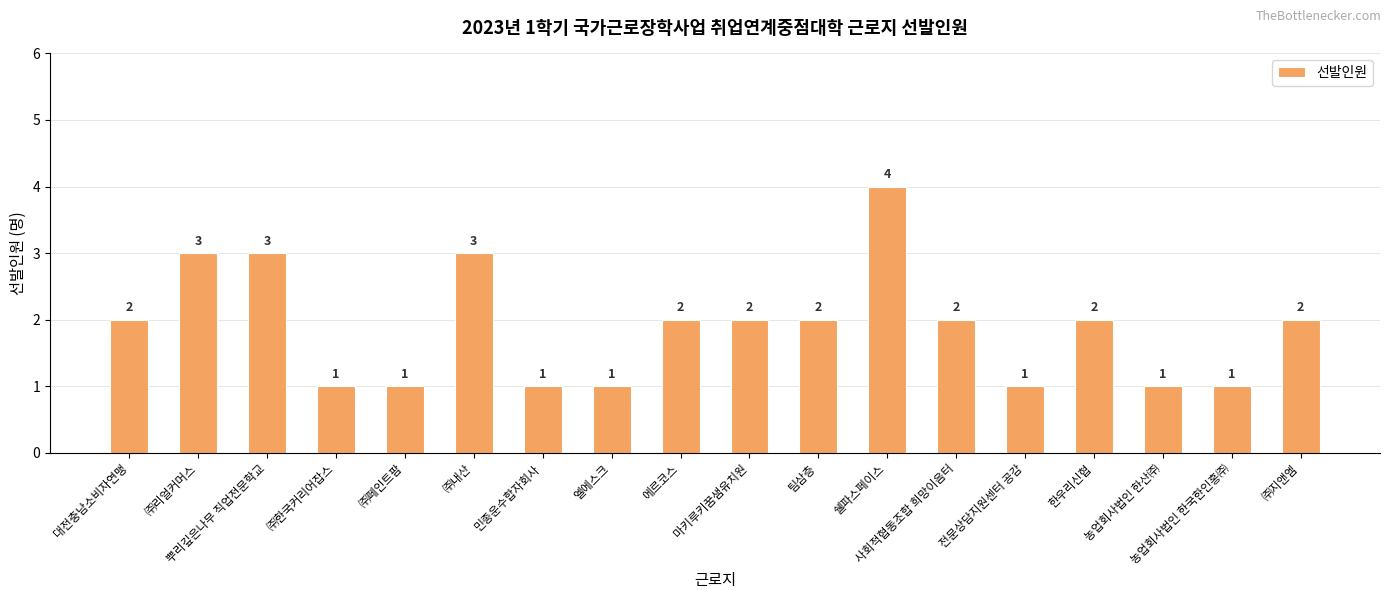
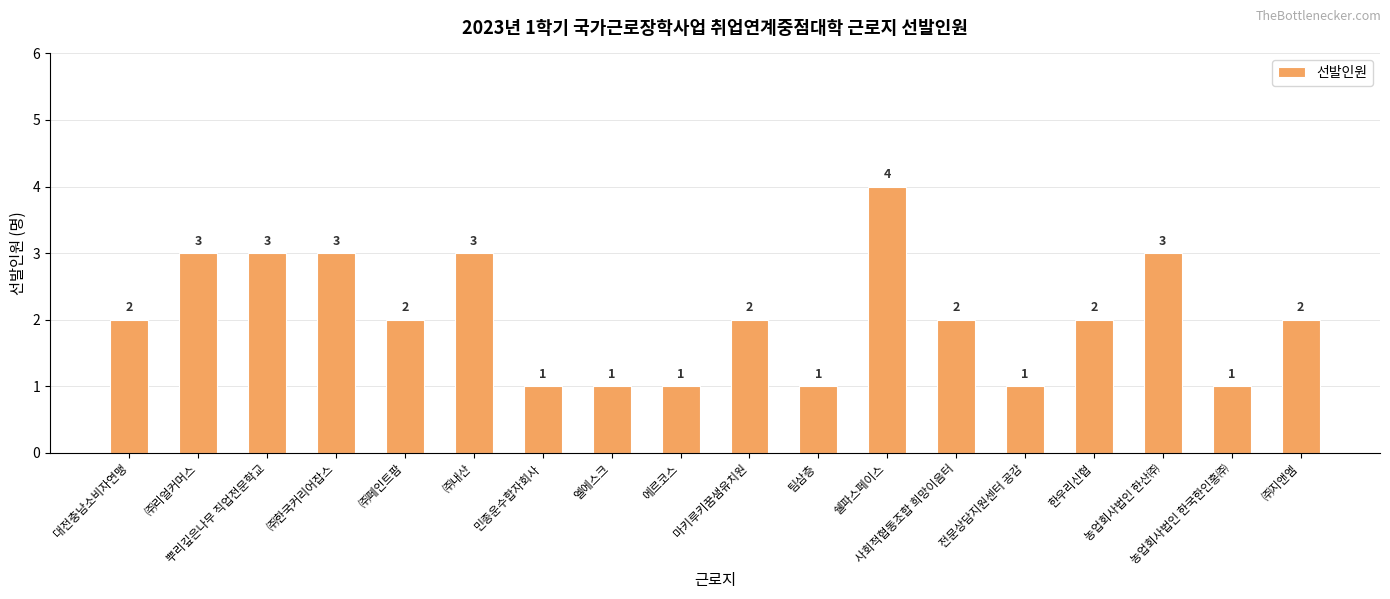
㈜한국커리어잡스: 1 -> 3
㈜페인트팜: 1 -> 2
에르코스: 2 -> 1
팀삼층: 2 -> 1
농업회사법인 한산㈜: 1 -> 3
